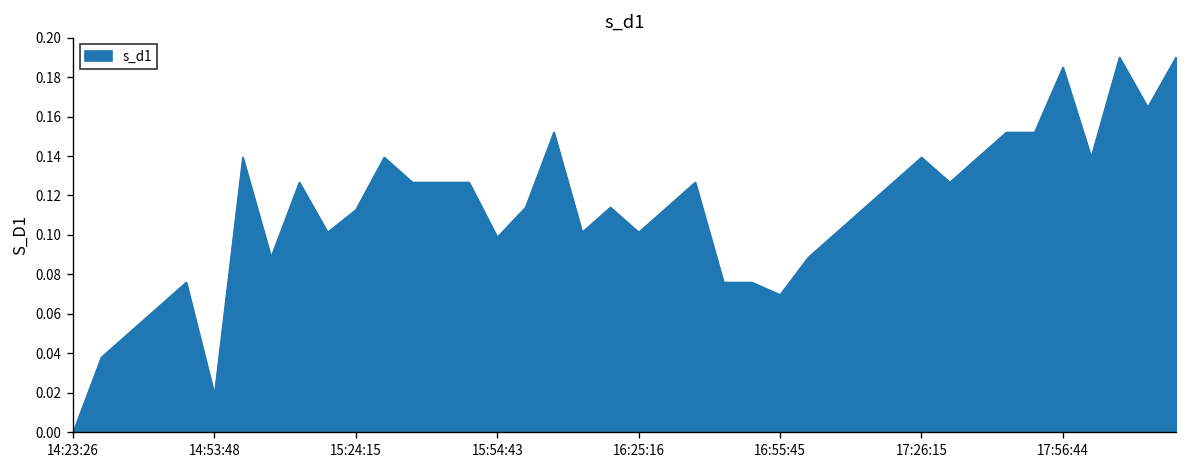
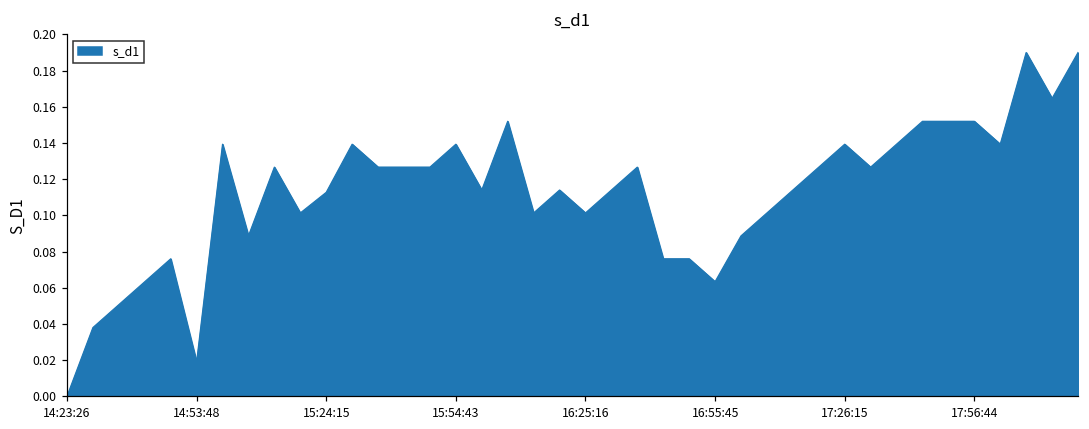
15:54:43: 0.099 -> 0.139
16:55:45: 0.070 -> 0.063
17:56:44: 0.185 -> 0.152
